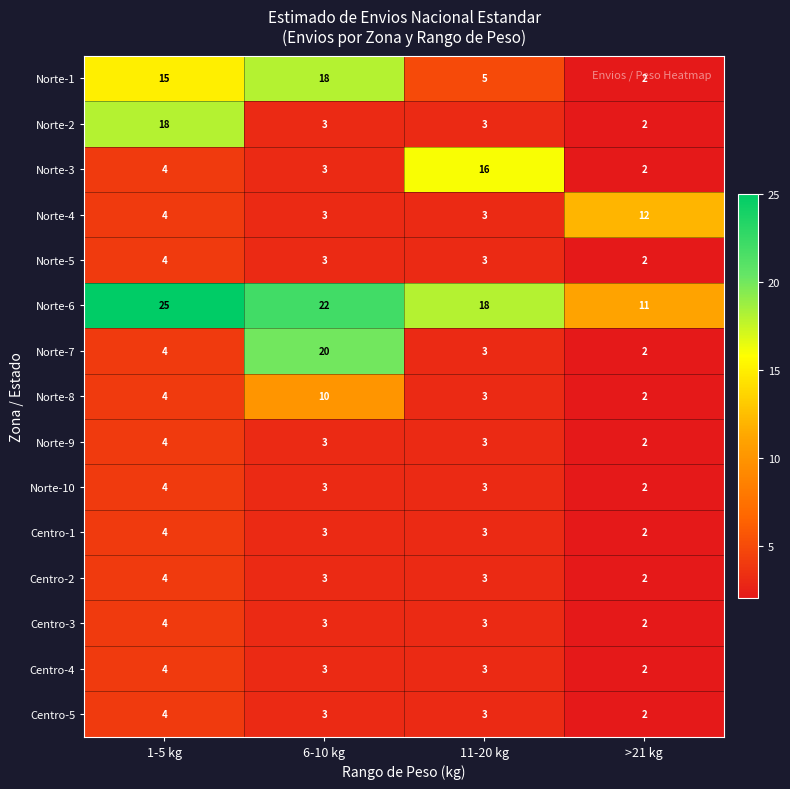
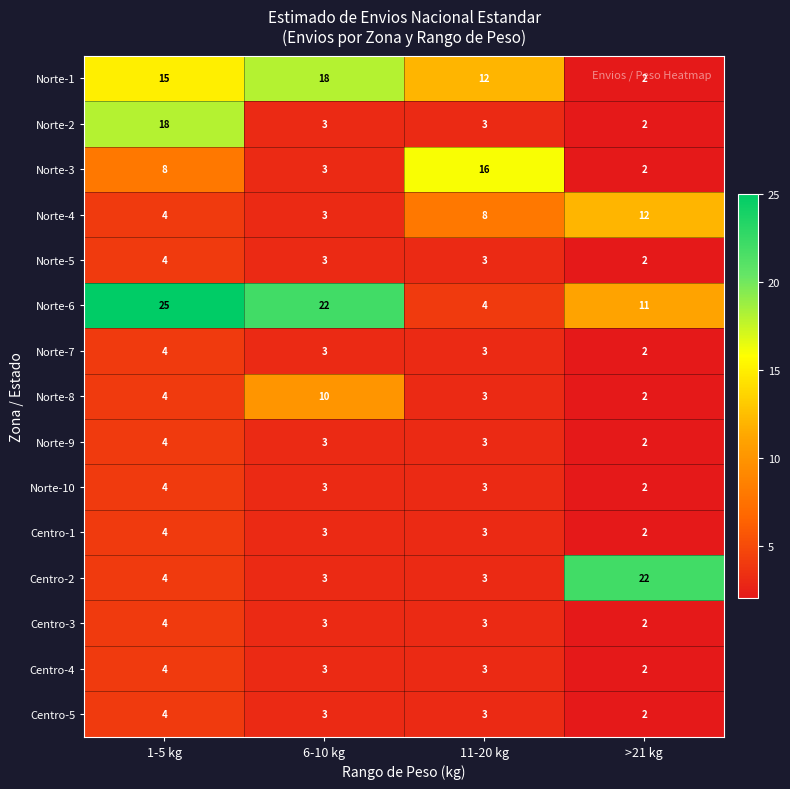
Norte-1, 11-20 kg: 5 -> 12
Norte-3, 1-5 kg: 4 -> 8
Norte-4, 11-20 kg: 3 -> 8
Norte-6, 11-20 kg: 18 -> 4
Norte-7, 6-10 kg: 20 -> 3
Centro-2, >21 kg: 2 -> 22
